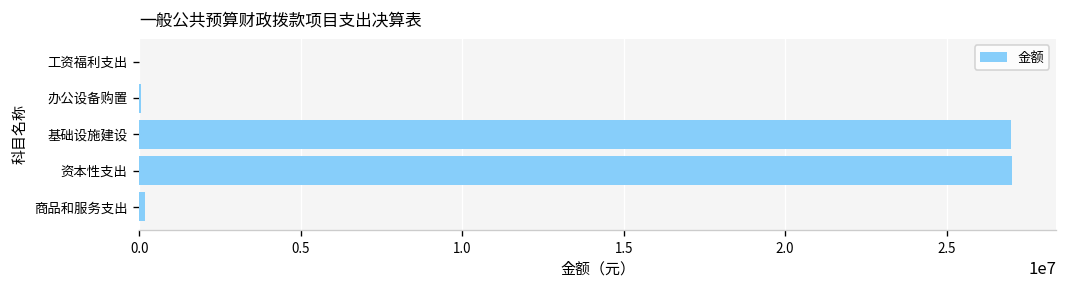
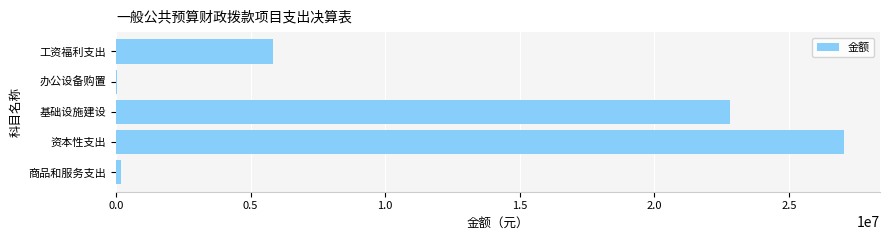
工资福利支出: 0 -> 5800000
基础设施建设: 27000000 -> 22800000
